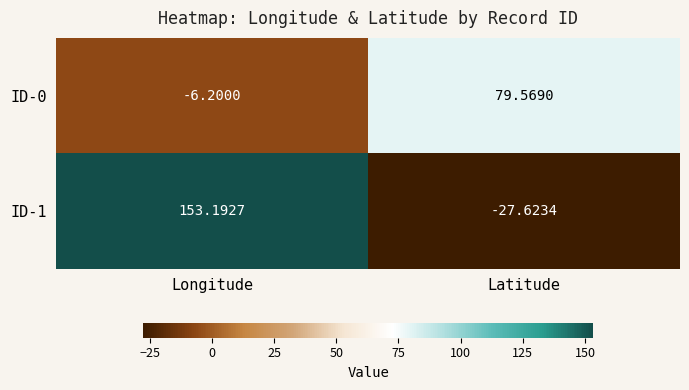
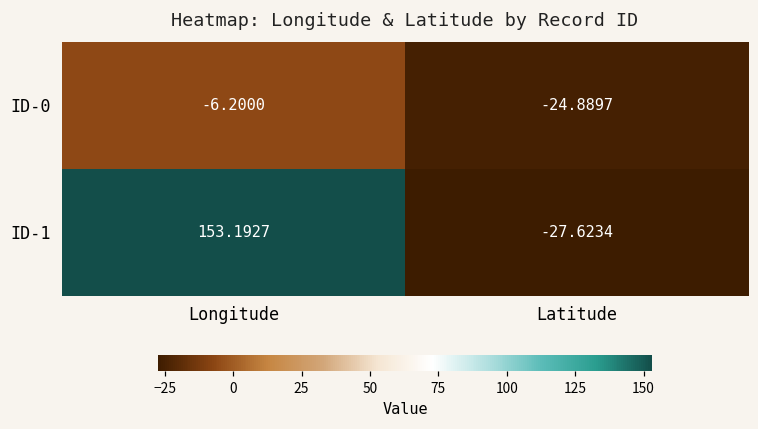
ID-0, Latitude: 79.5690 -> -24.8897
